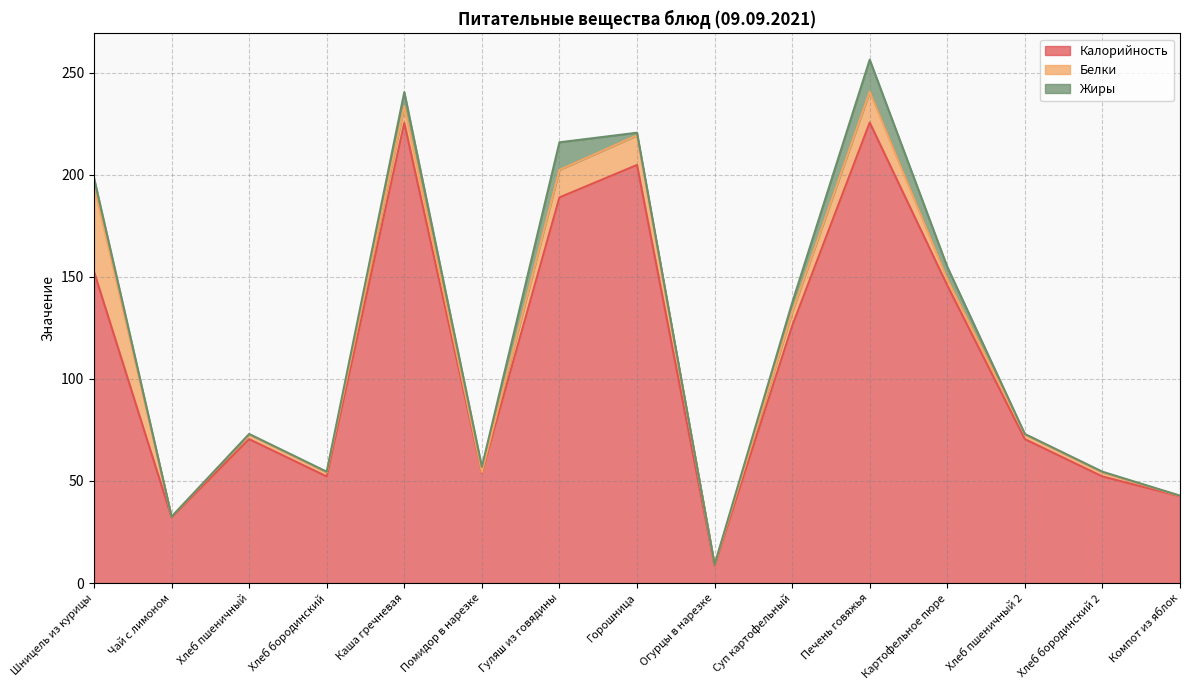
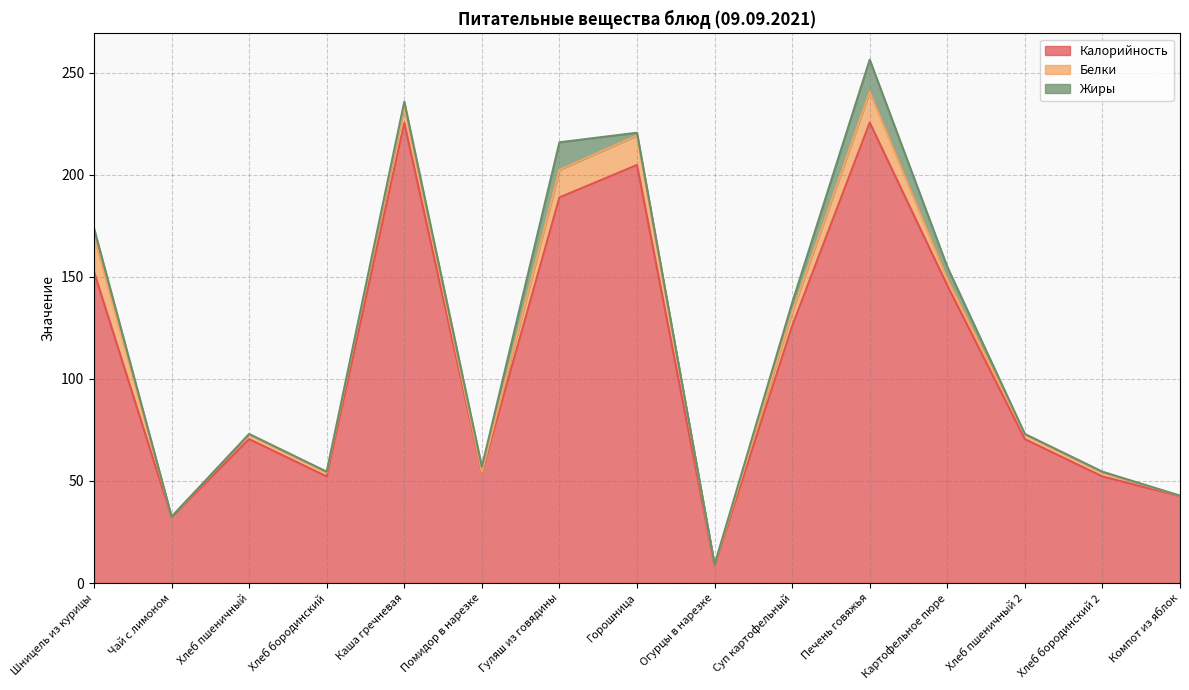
Белки, Шницель из курицы: 42 -> 17
Жиры, Каша гречневая: 7 -> 2
